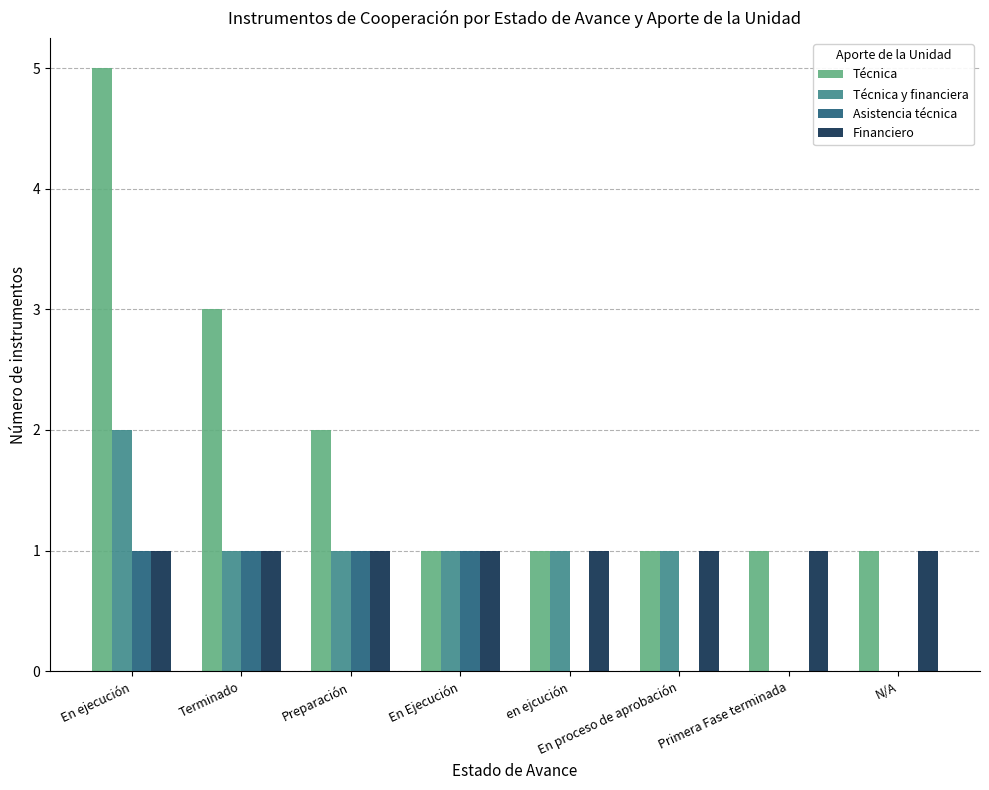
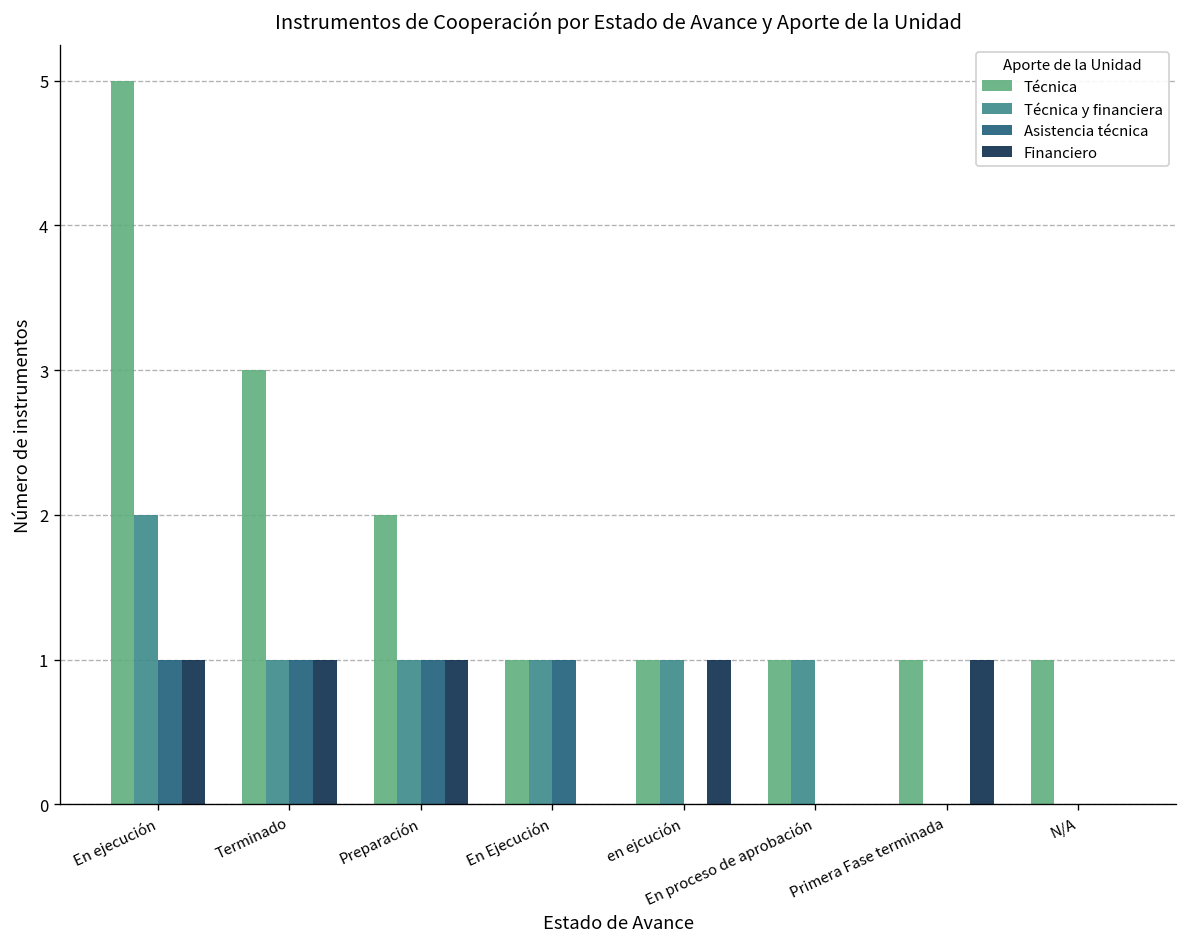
Financiero, En Ejecución: 1 -> 0
Financiero, En proceso de aprobación: 1 -> 0
Financiero, N/A: 1 -> 0
